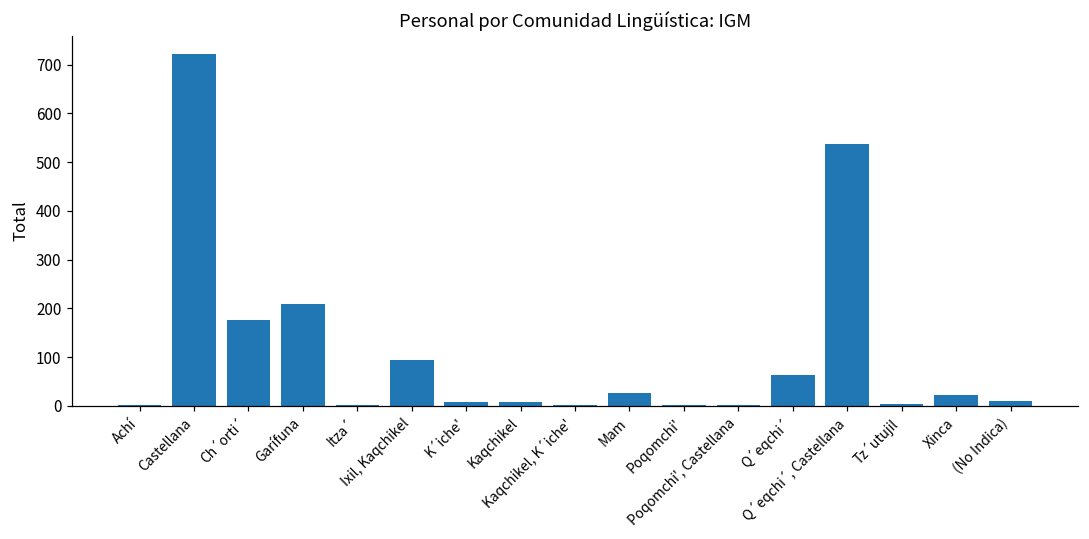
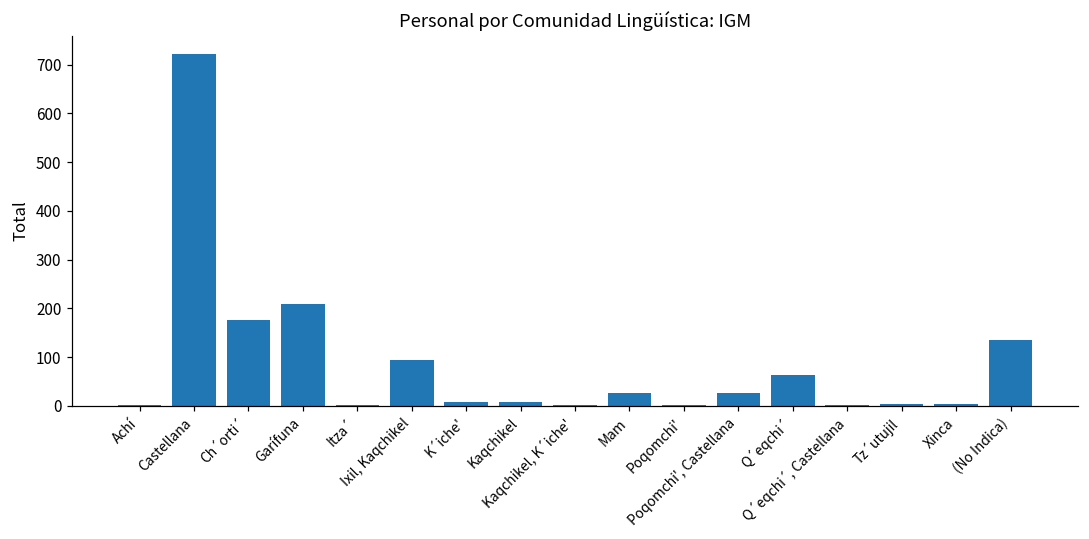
Poqomchi', Castellana: 0 -> 30
Q´eqchi´, Castellana: 540 -> 0
Xinca: 20 -> 0
(No Indica): 10 -> 140
